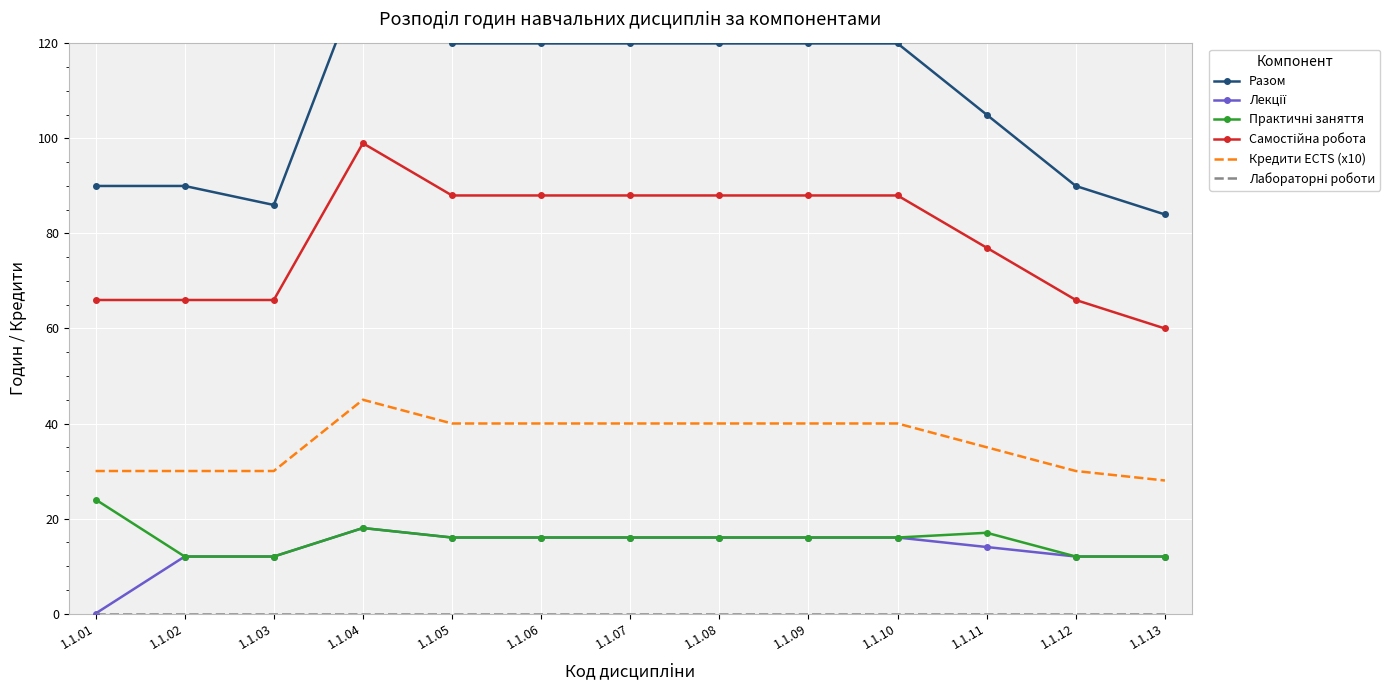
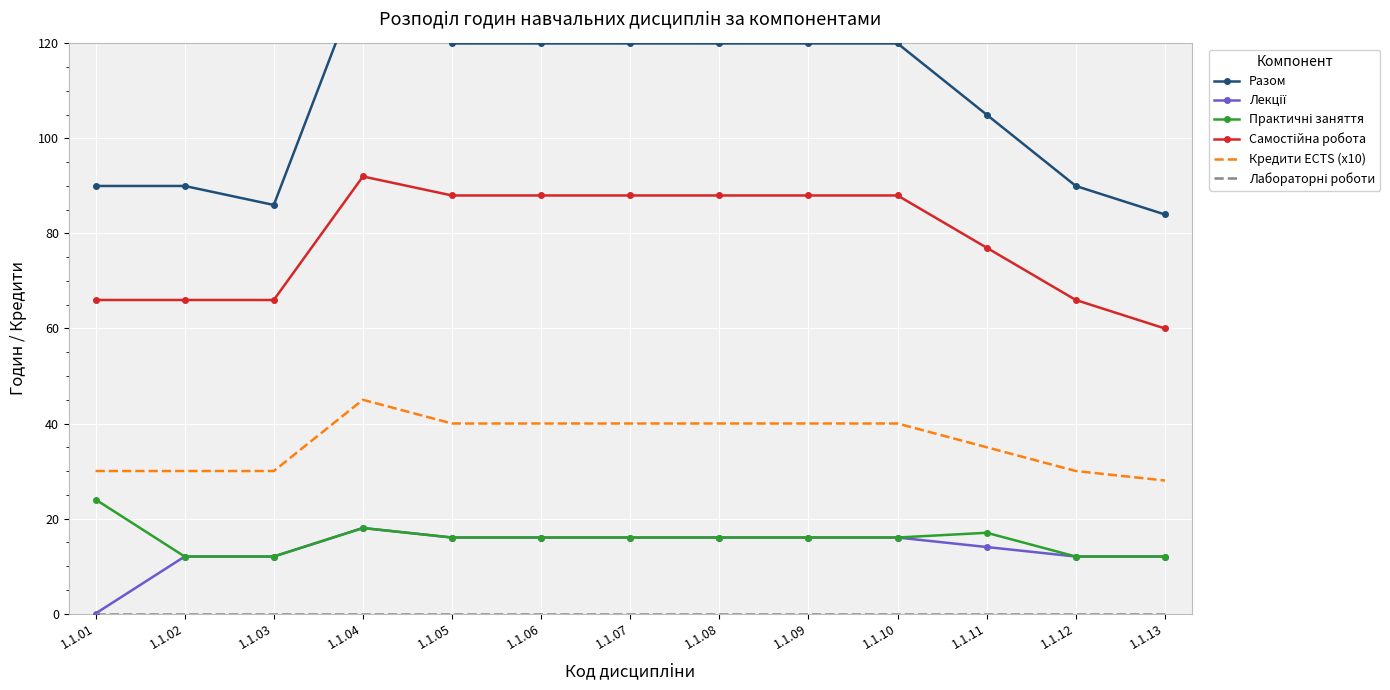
Самостійна робота, 1.1.04: 99 -> 92
